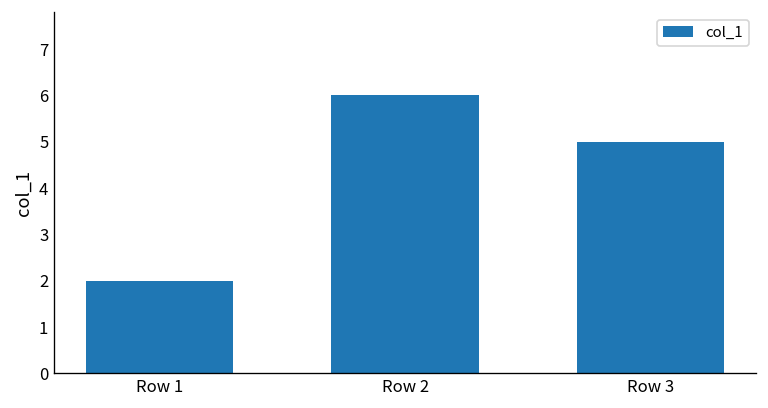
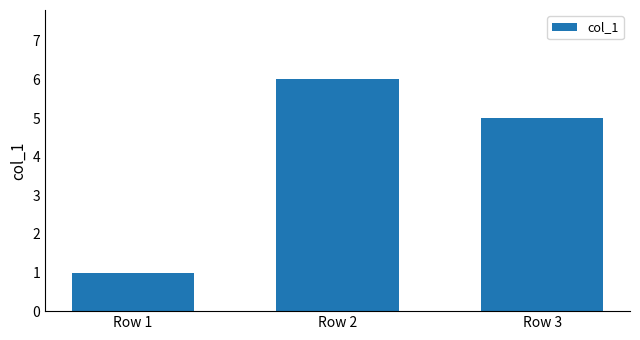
Row 1: 2 -> 1
